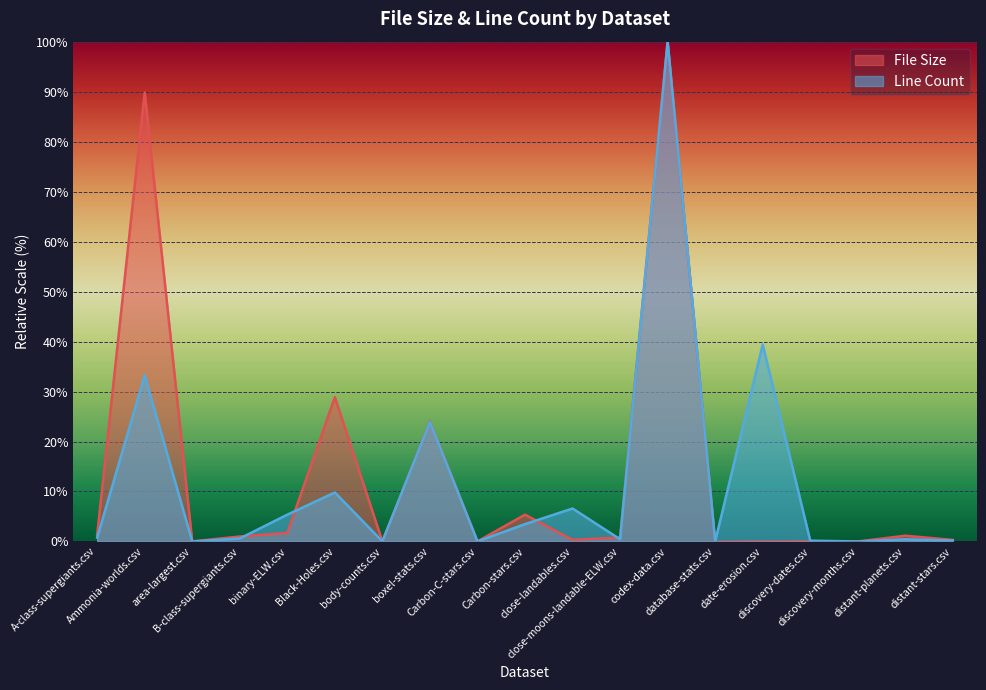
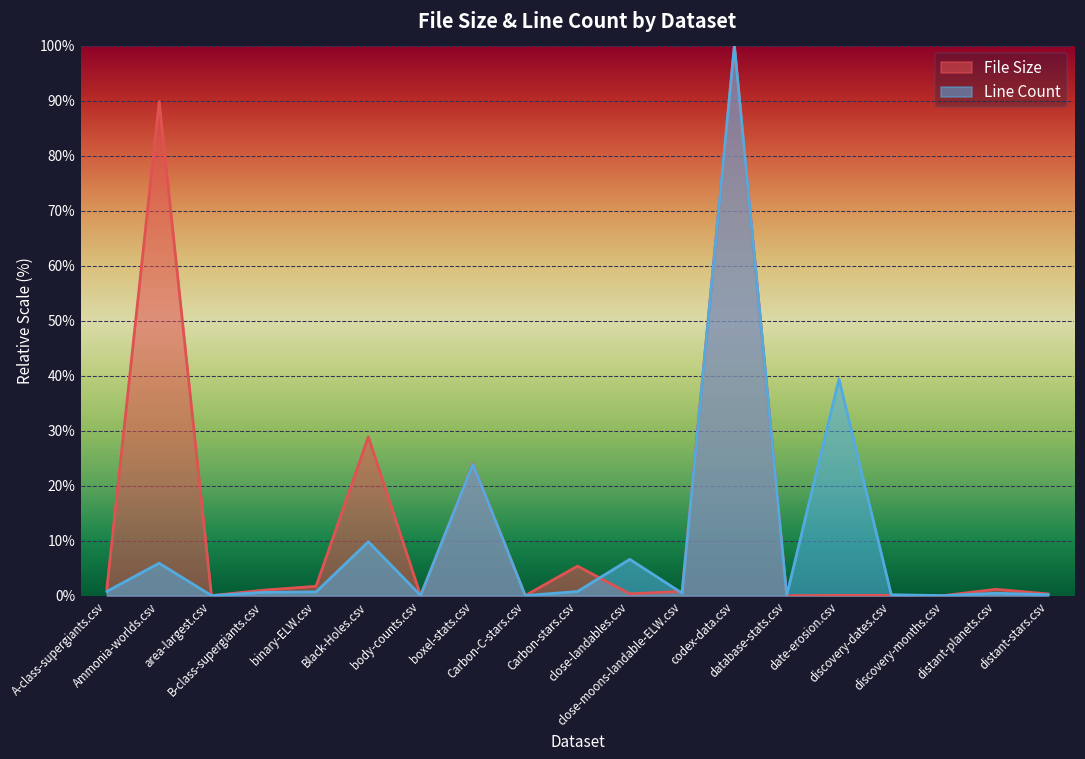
Line Count, Ammonia-worlds.csv: 33% -> 6%
Line Count, binary-ELW.csv: 5% -> 1%
Line Count, Carbon-stars.csv: 3% -> 1%
